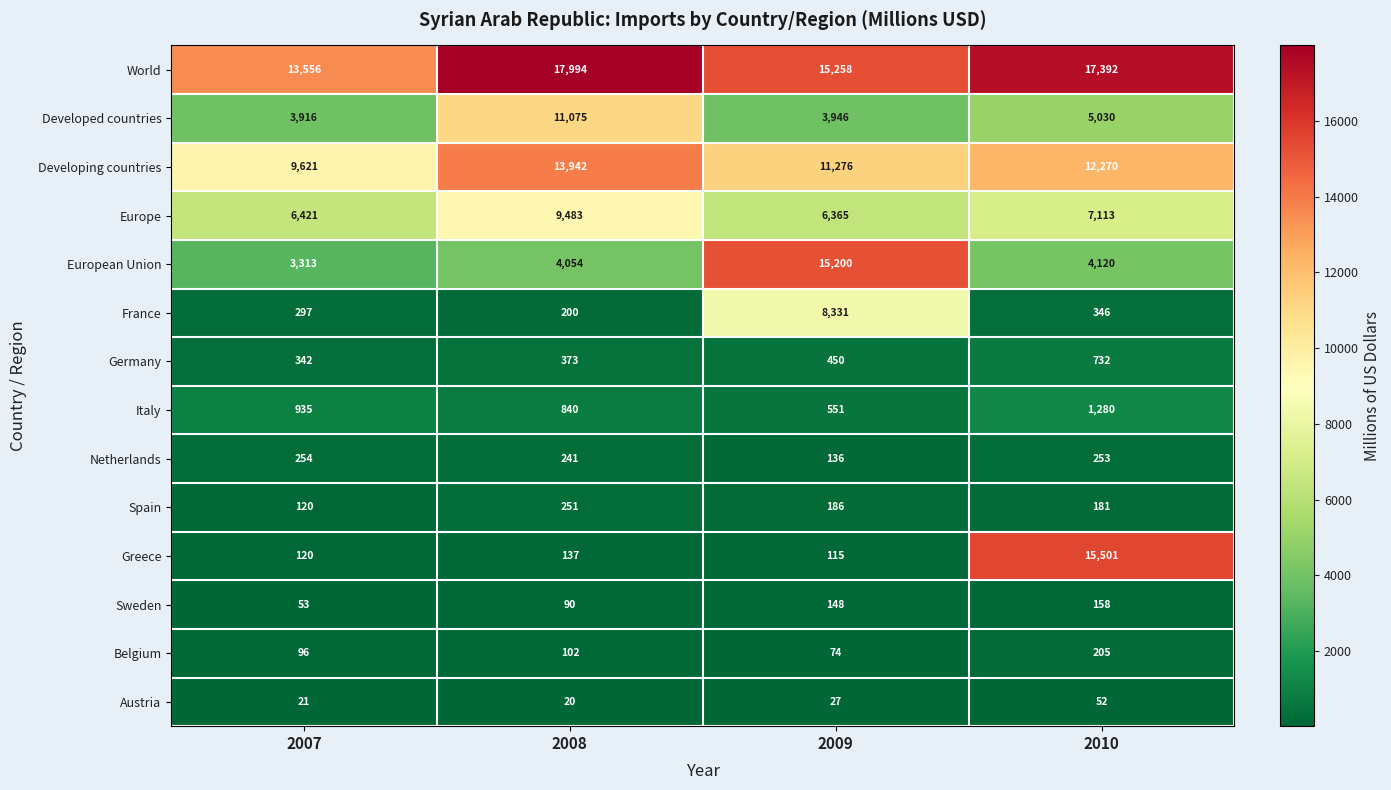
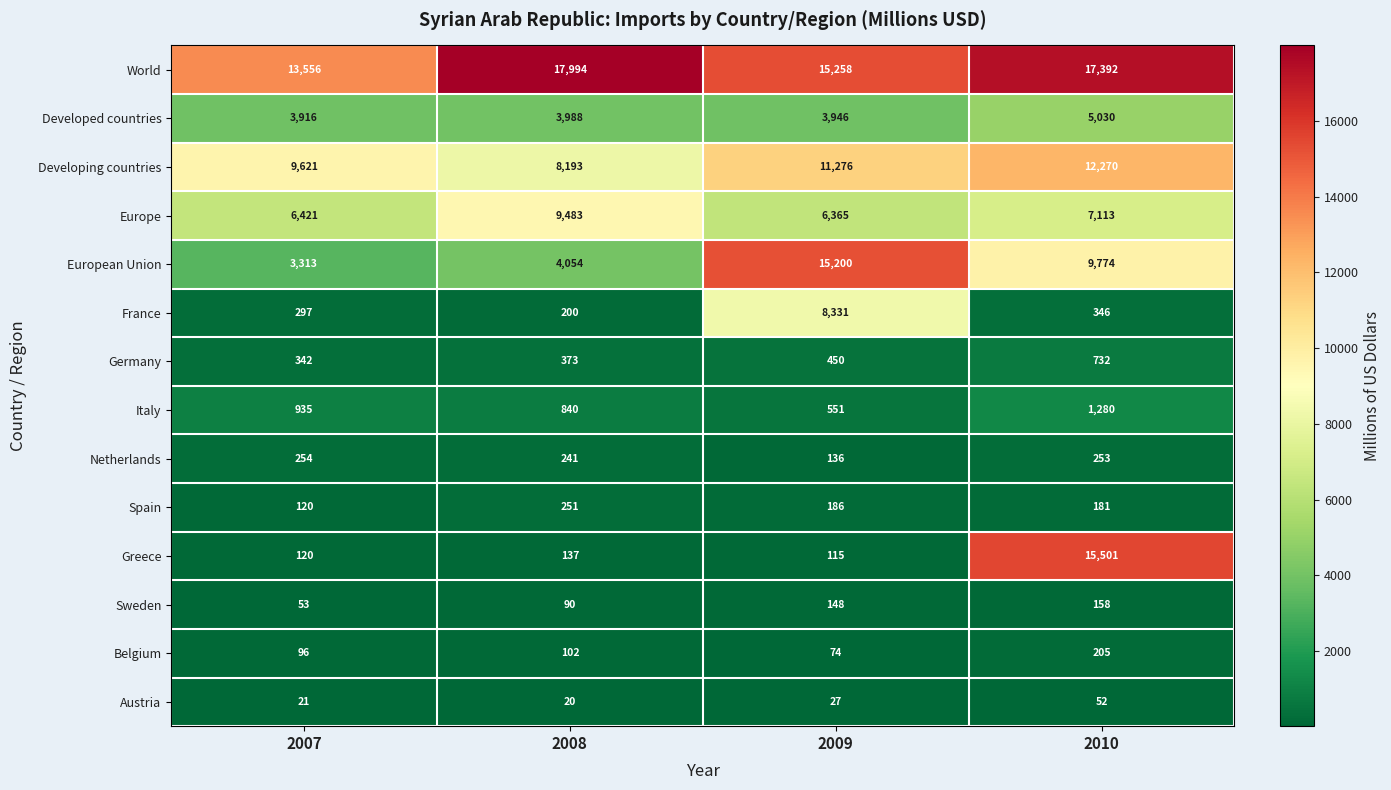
Developed countries, 2008: 11,075 -> 3,988
Developing countries, 2008: 13,942 -> 8,193
European Union, 2010: 4,120 -> 9,774
